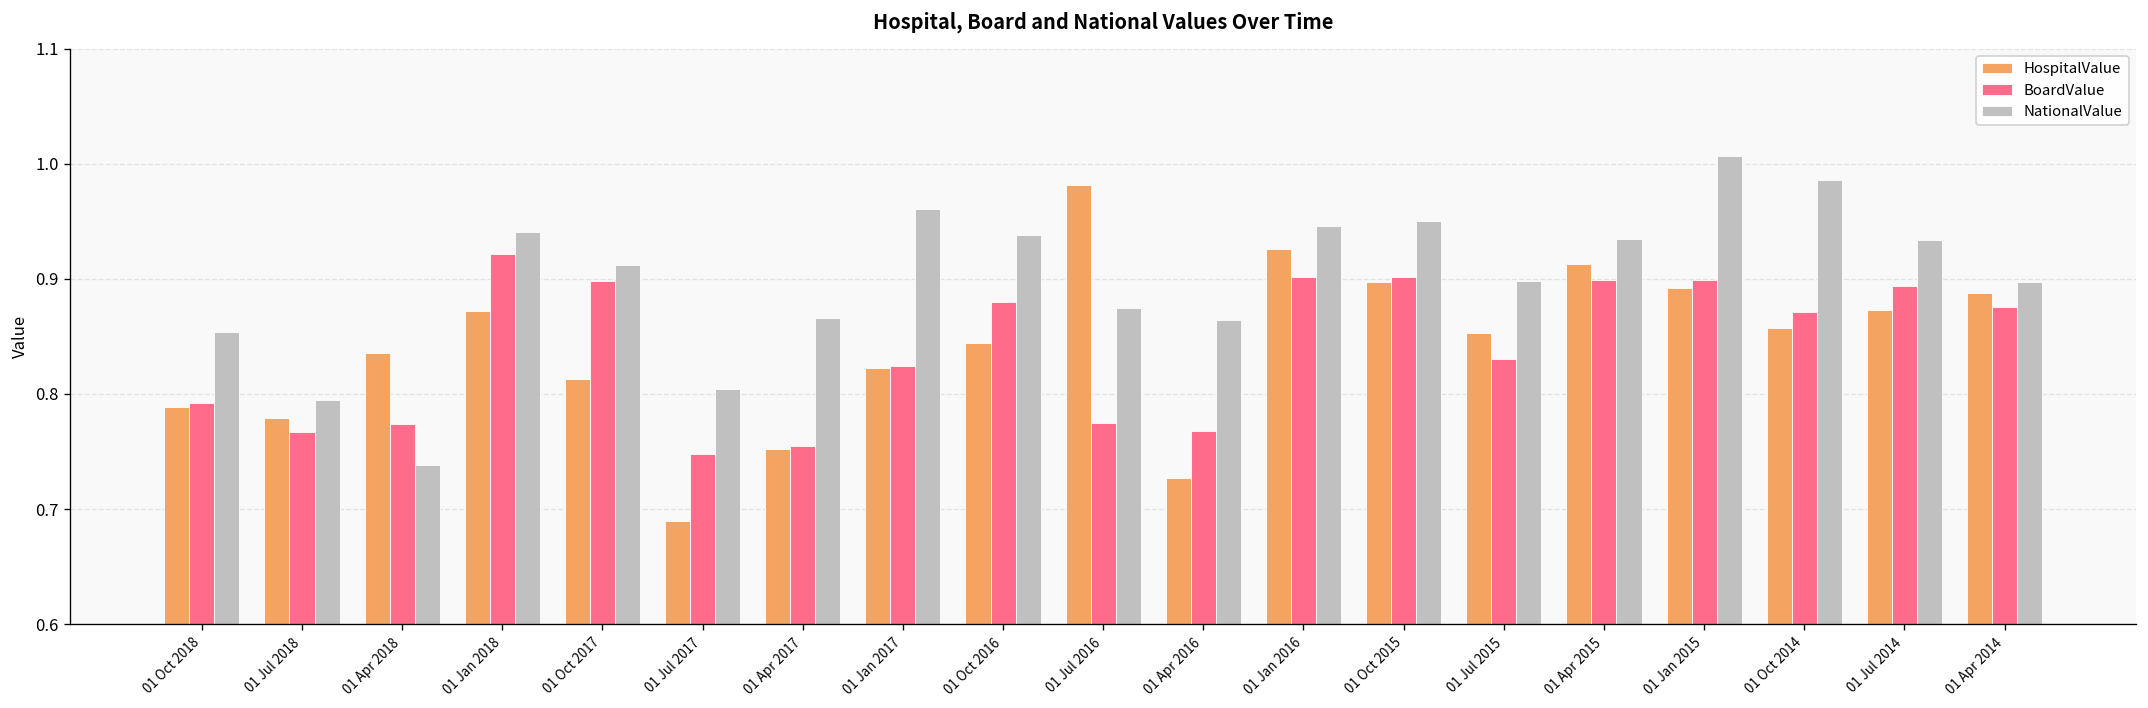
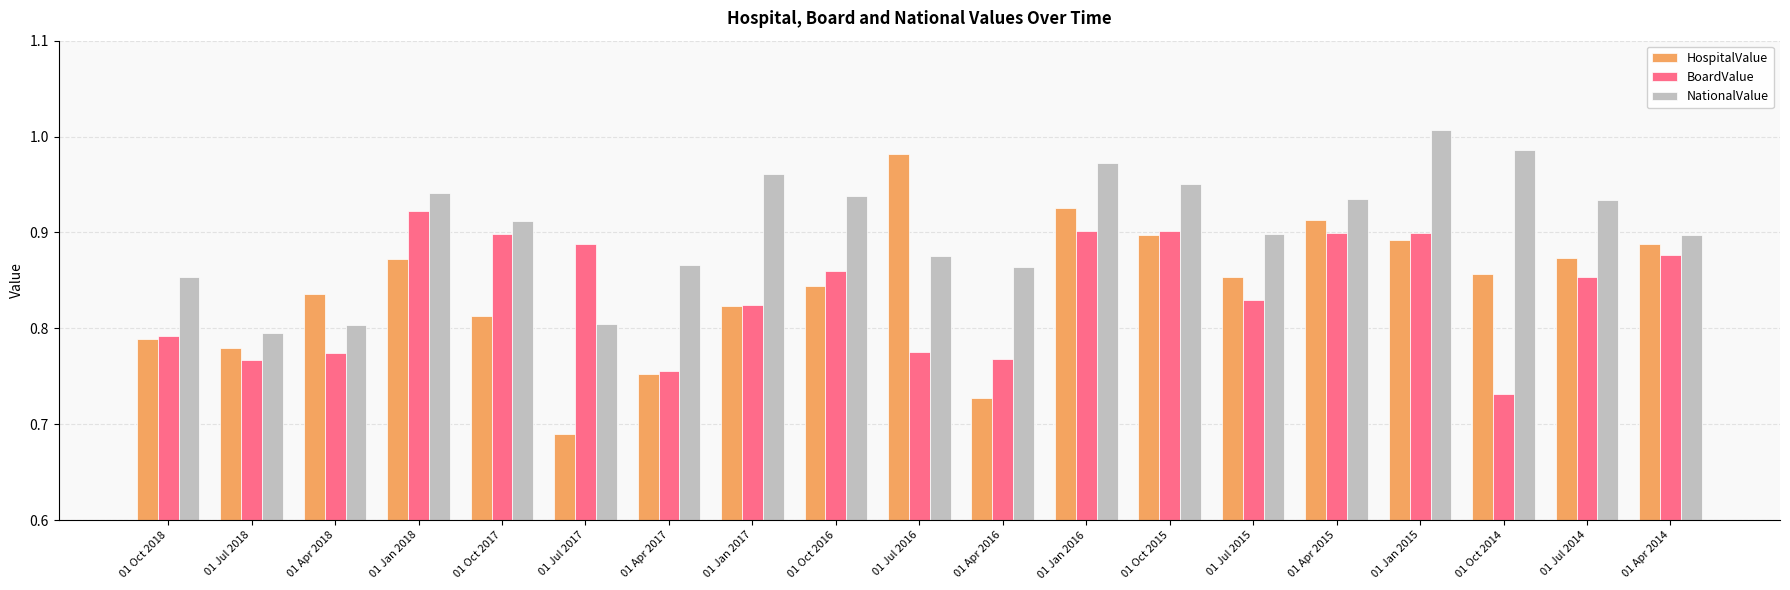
NationalValue, 01 Apr 2018: 0.74 -> 0.80
BoardValue, 01 Jul 2017: 0.75 -> 0.89
BoardValue, 01 Oct 2016: 0.88 -> 0.86
NationalValue, 01 Jan 2016: 0.95 -> 0.97
BoardValue, 01 Oct 2014: 0.87 -> 0.73
BoardValue, 01 Jul 2014: 0.89 -> 0.85
